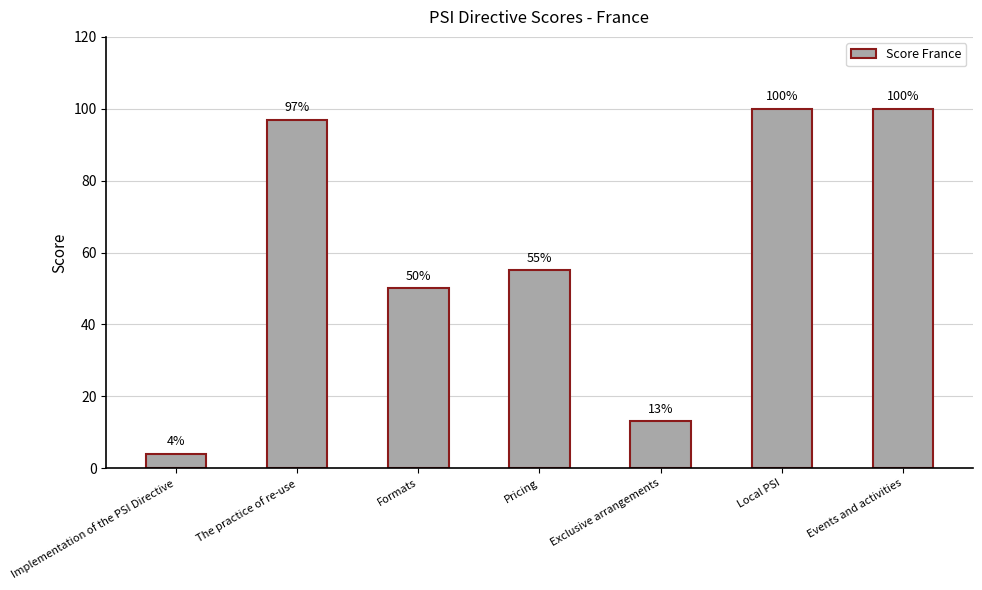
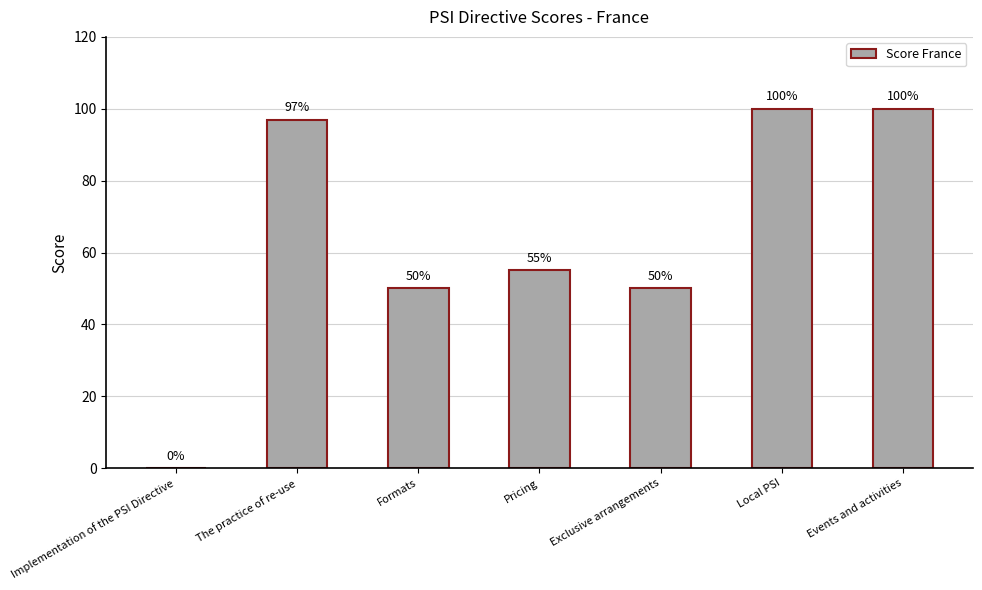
Implementation of the PSI Directive: 4% -> 0%
Exclusive arrangements: 13% -> 50%
